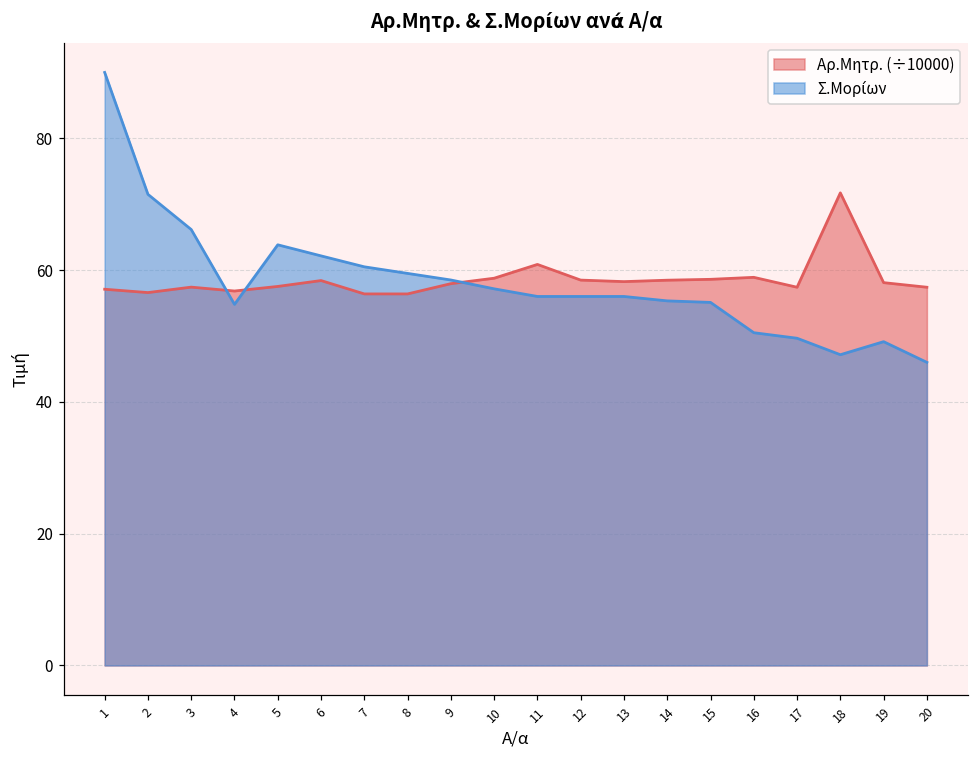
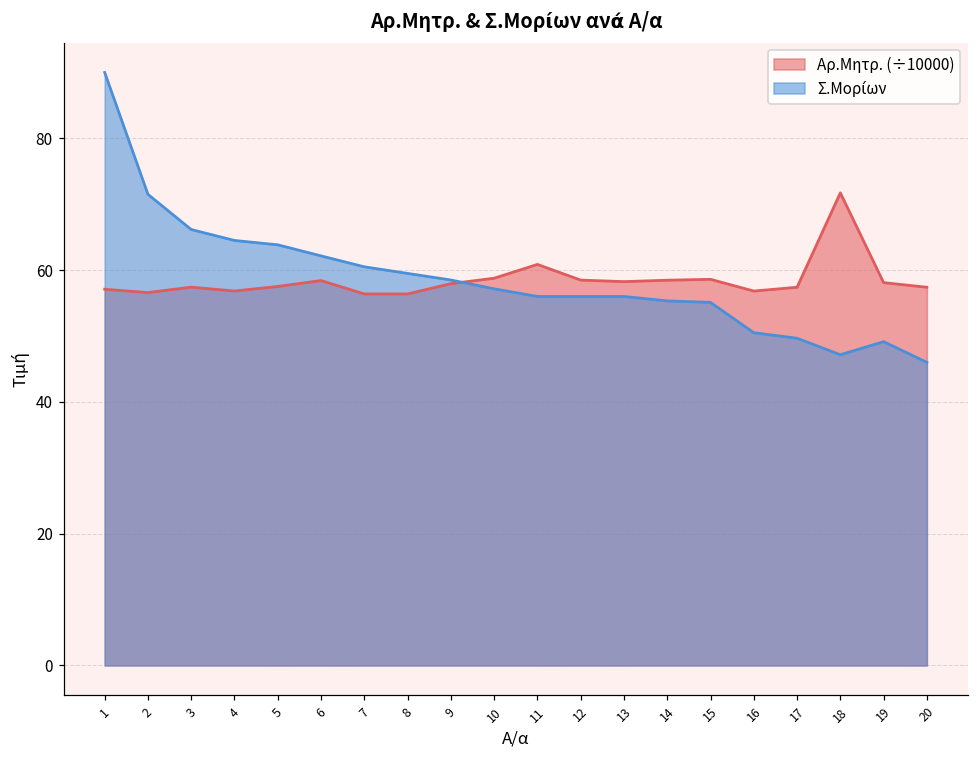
Σ.Μορίων, 4: 55 -> 65
Αρ.Μητρ. (÷10000), 16: 59 -> 57
